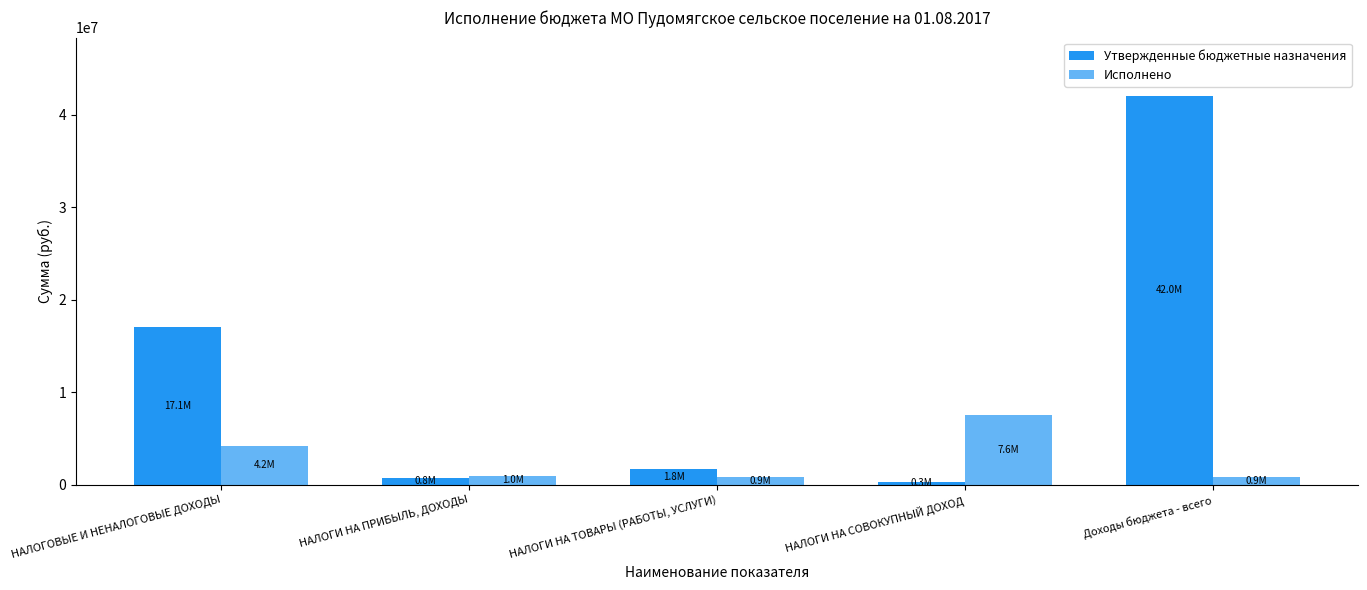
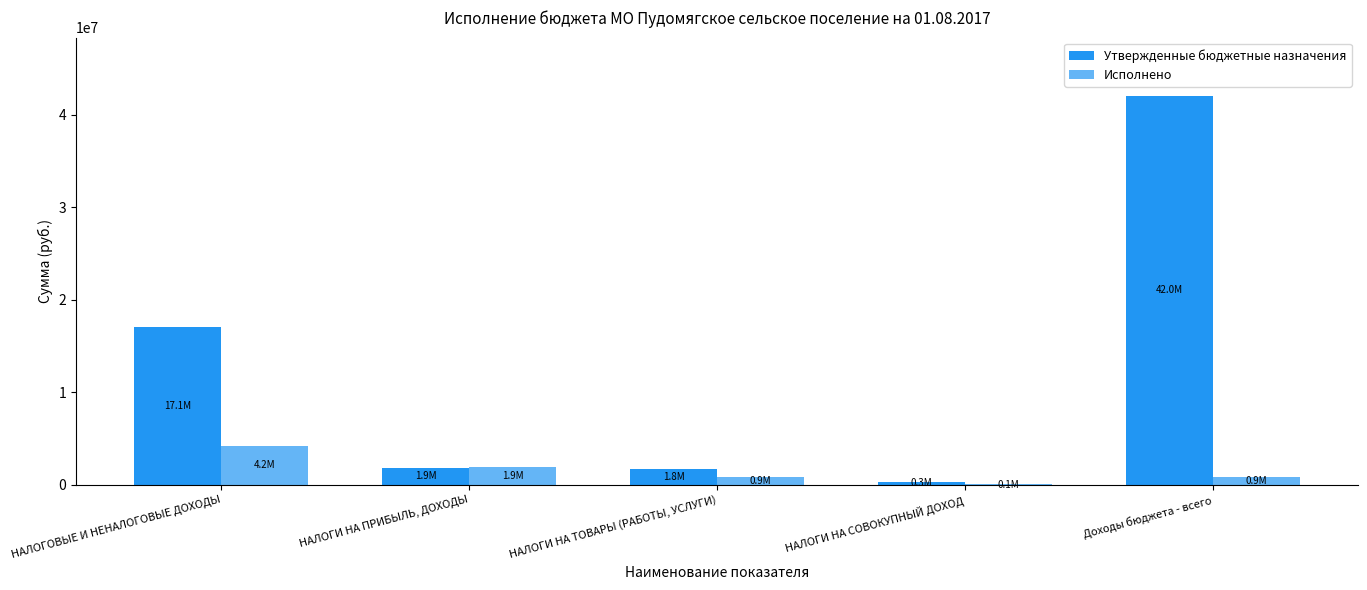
Утвержденные бюджетные назначения, НАЛОГИ НА ПРИБЫЛЬ, ДОХОДЫ: 0.8M -> 1.9M
Исполнено, НАЛОГИ НА ПРИБЫЛЬ, ДОХОДЫ: 1.0M -> 1.9M
Исполнено, НАЛОГИ НА СОВОКУПНЫЙ ДОХОД: 7.6M -> 0.1M
